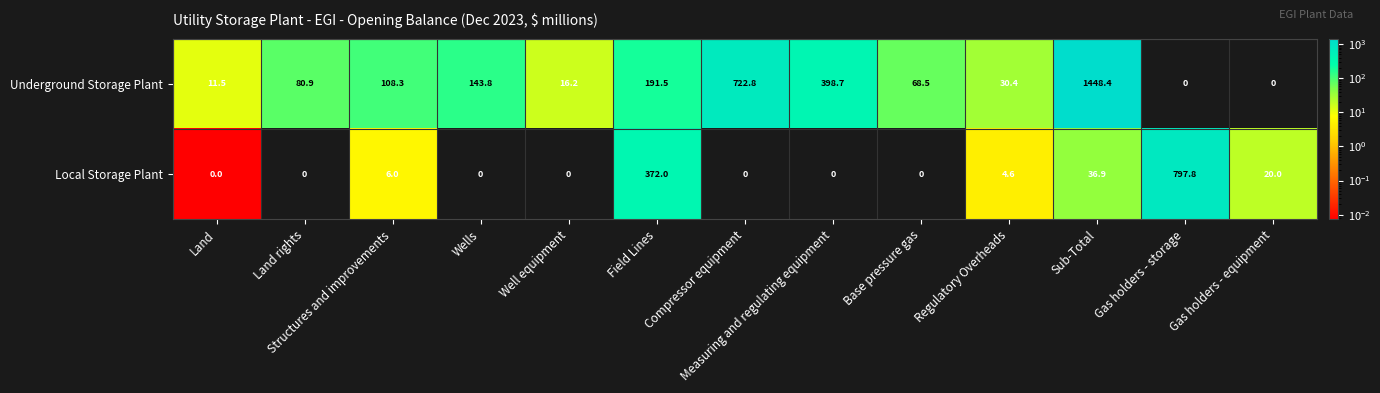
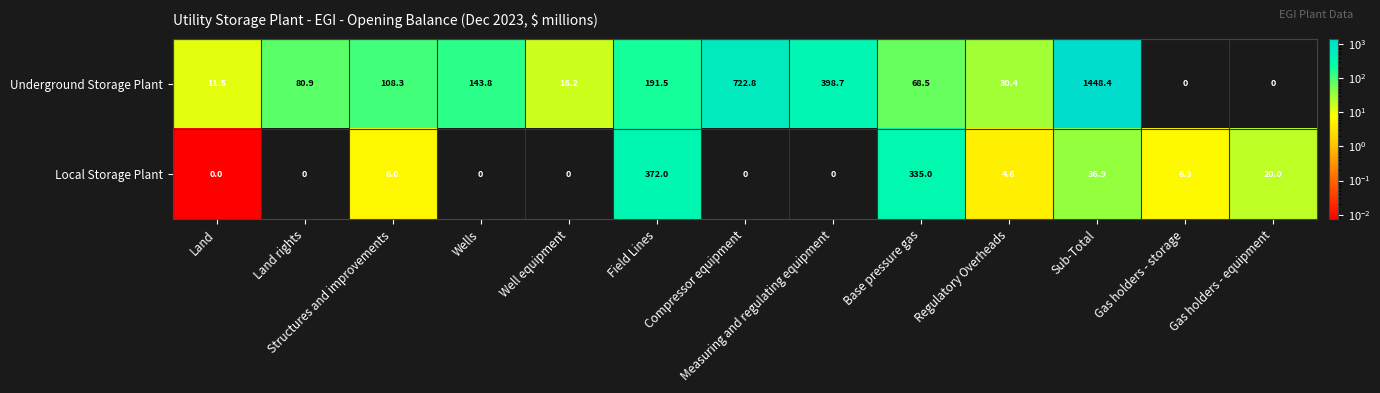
Local Storage Plant, Base pressure gas: 0 -> 335.0
Local Storage Plant, Gas holders - storage: 797.8 -> 6.3
